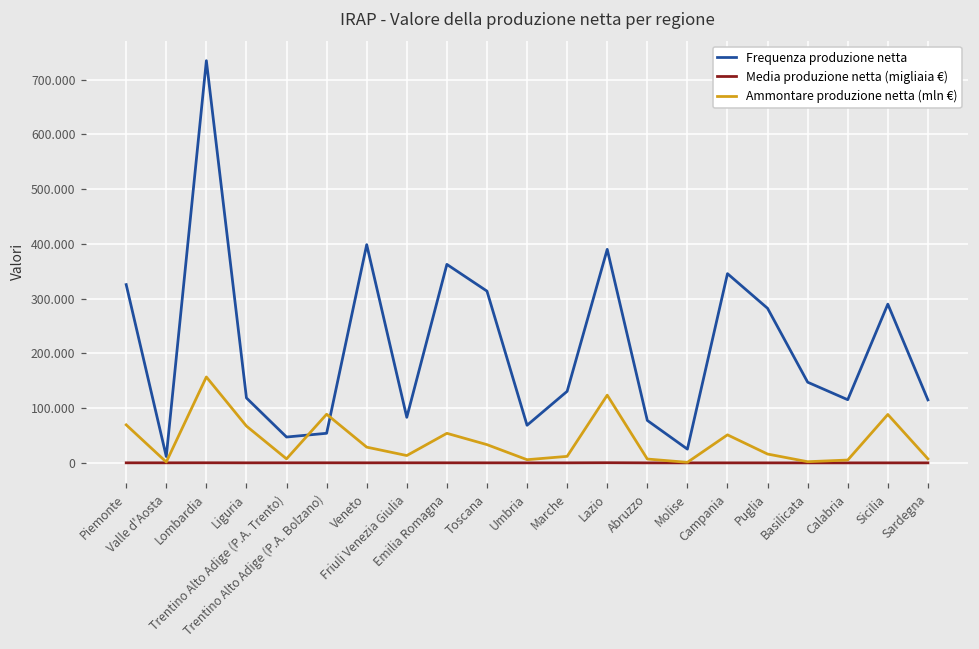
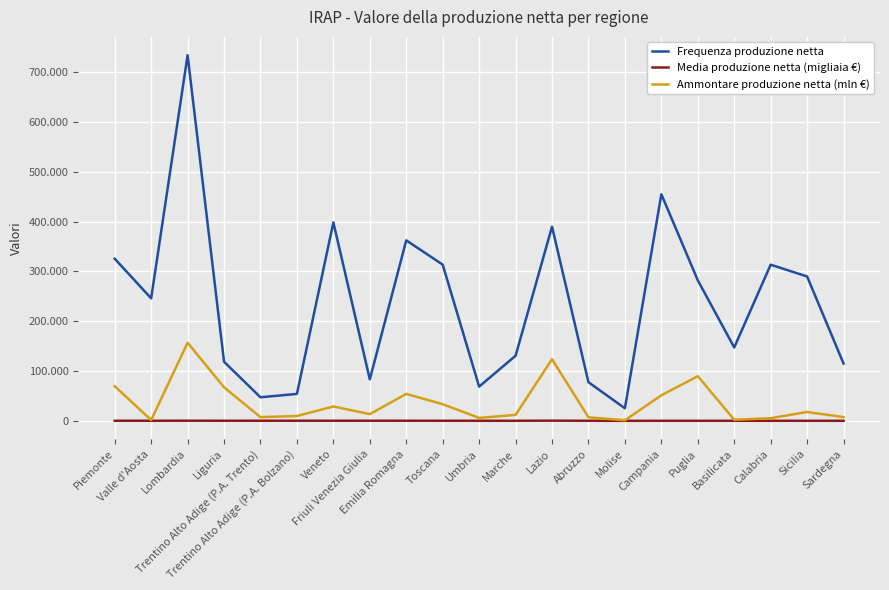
Frequenza produzione netta, Valle d'Aosta: 10 -> 250
Ammontare produzione netta (mln €), Trentino Alto Adige (P.A. Bolzano): 90 -> 10
Frequenza produzione netta, Campania: 350 -> 460
Ammontare produzione netta (mln €), Puglia: 20 -> 90
Frequenza produzione netta, Calabria: 120 -> 310
Ammontare produzione netta (mln €), Sicilia: 90 -> 20
